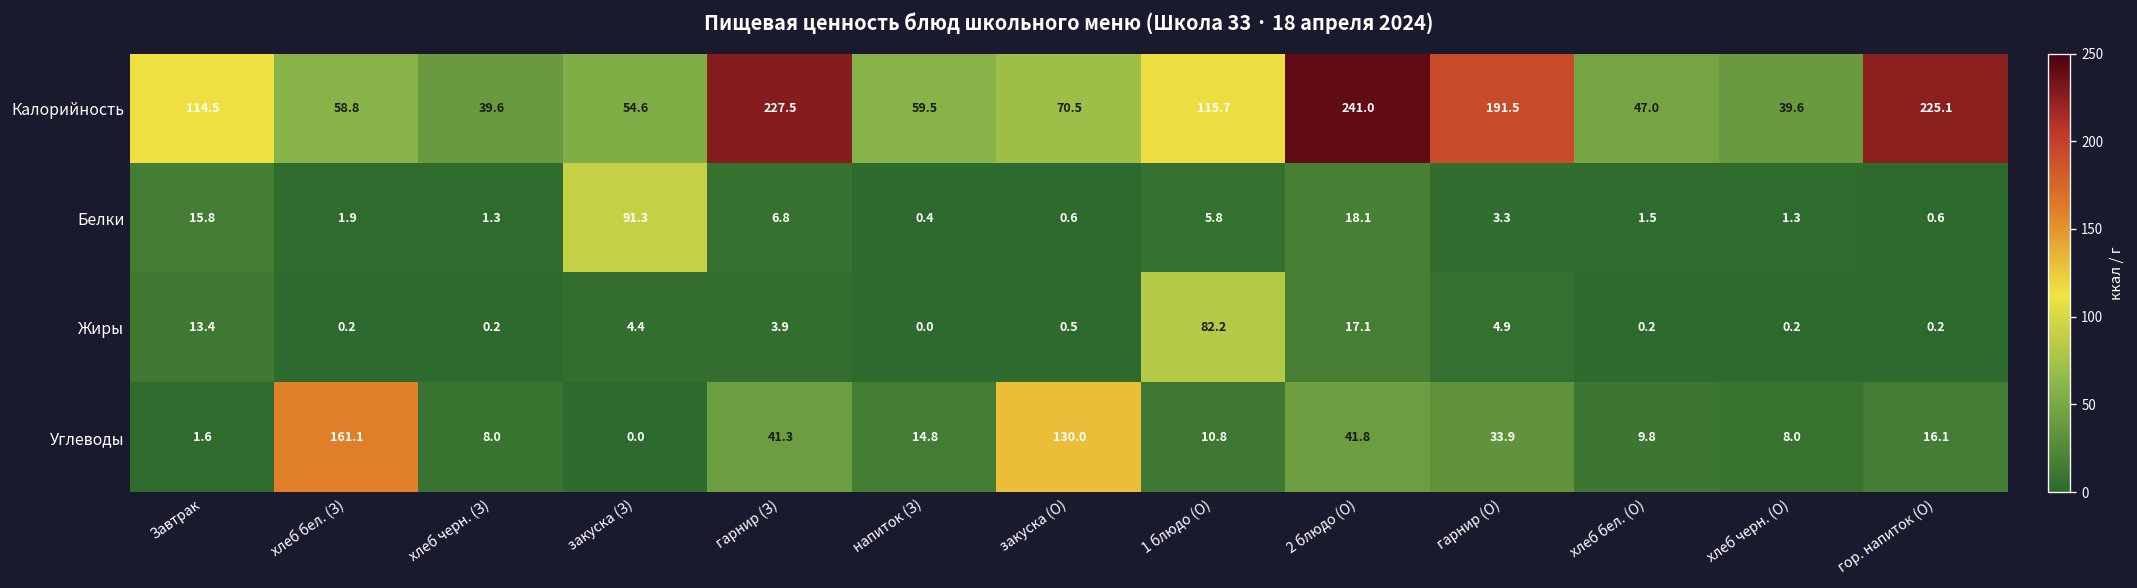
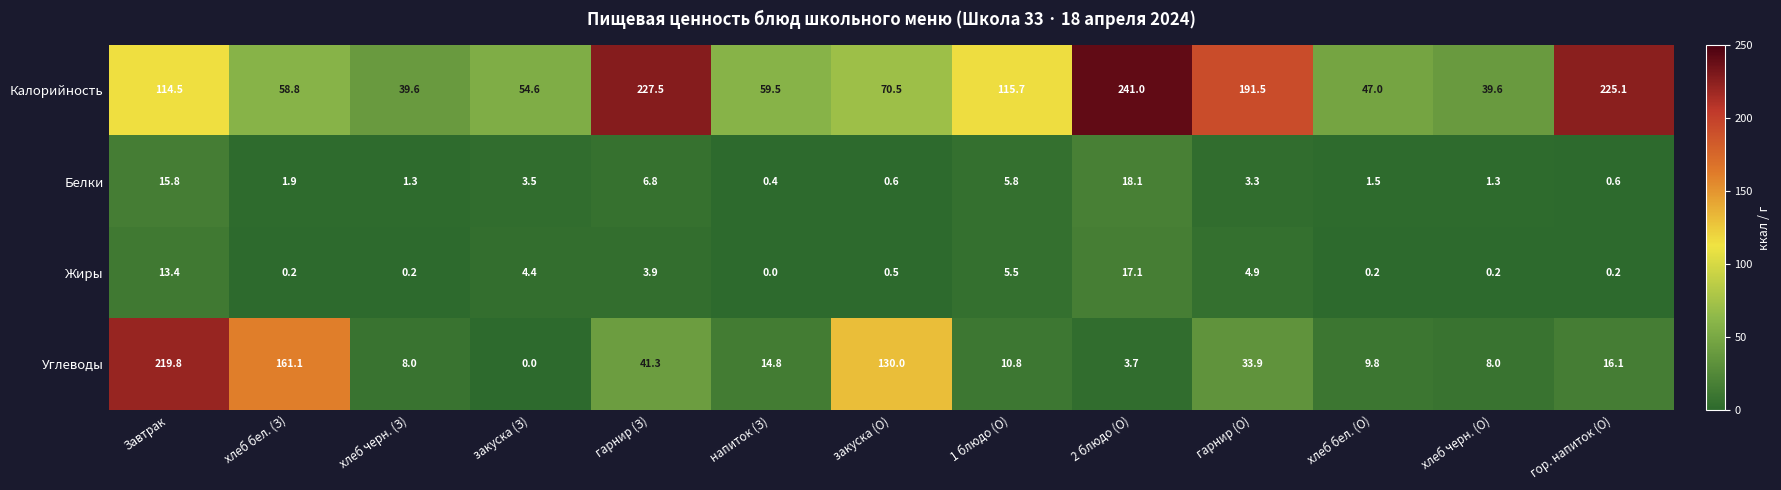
Белки, закуска (З): 91.3 -> 3.5
Жиры, 1 блюдо (О): 82.2 -> 5.5
Углеводы, Завтрак: 1.6 -> 219.8
Углеводы, 2 блюдо (О): 41.8 -> 3.7
